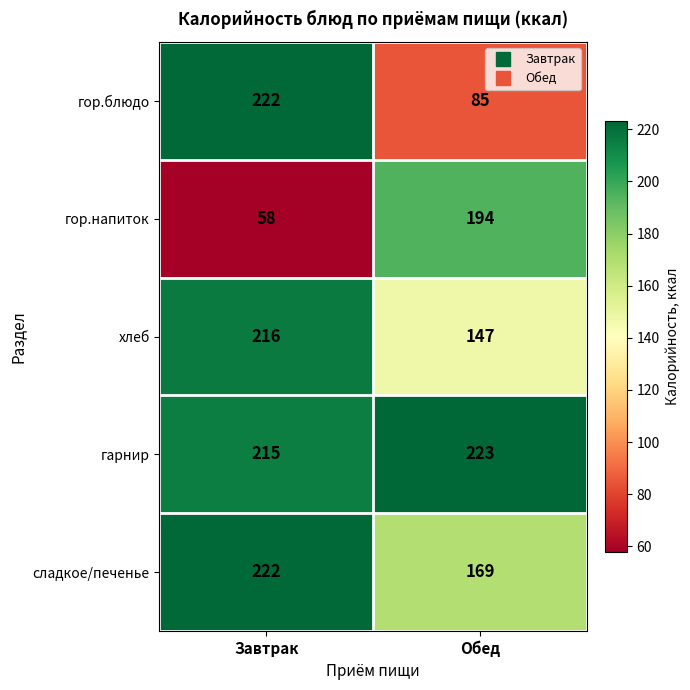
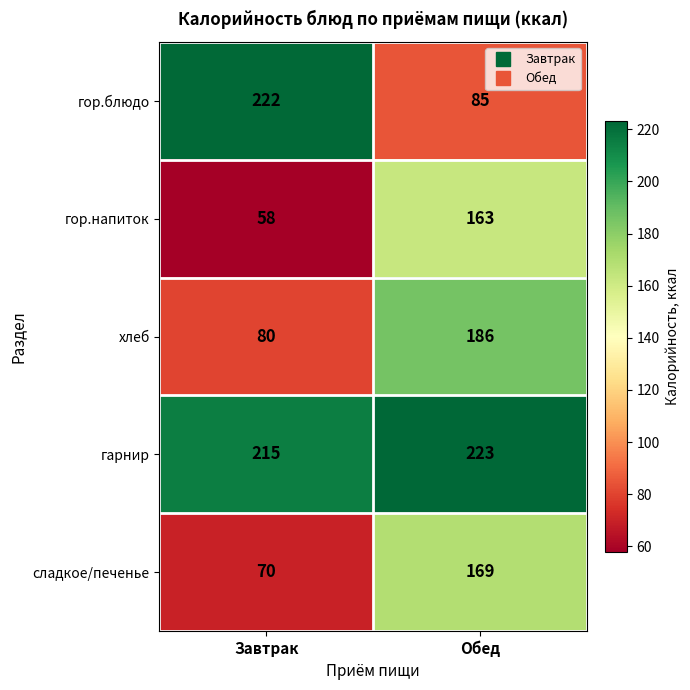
гор.напиток, Обед: 194 -> 163
хлеб, Завтрак: 216 -> 80
хлеб, Обед: 147 -> 186
сладкое/печенье, Завтрак: 222 -> 70
